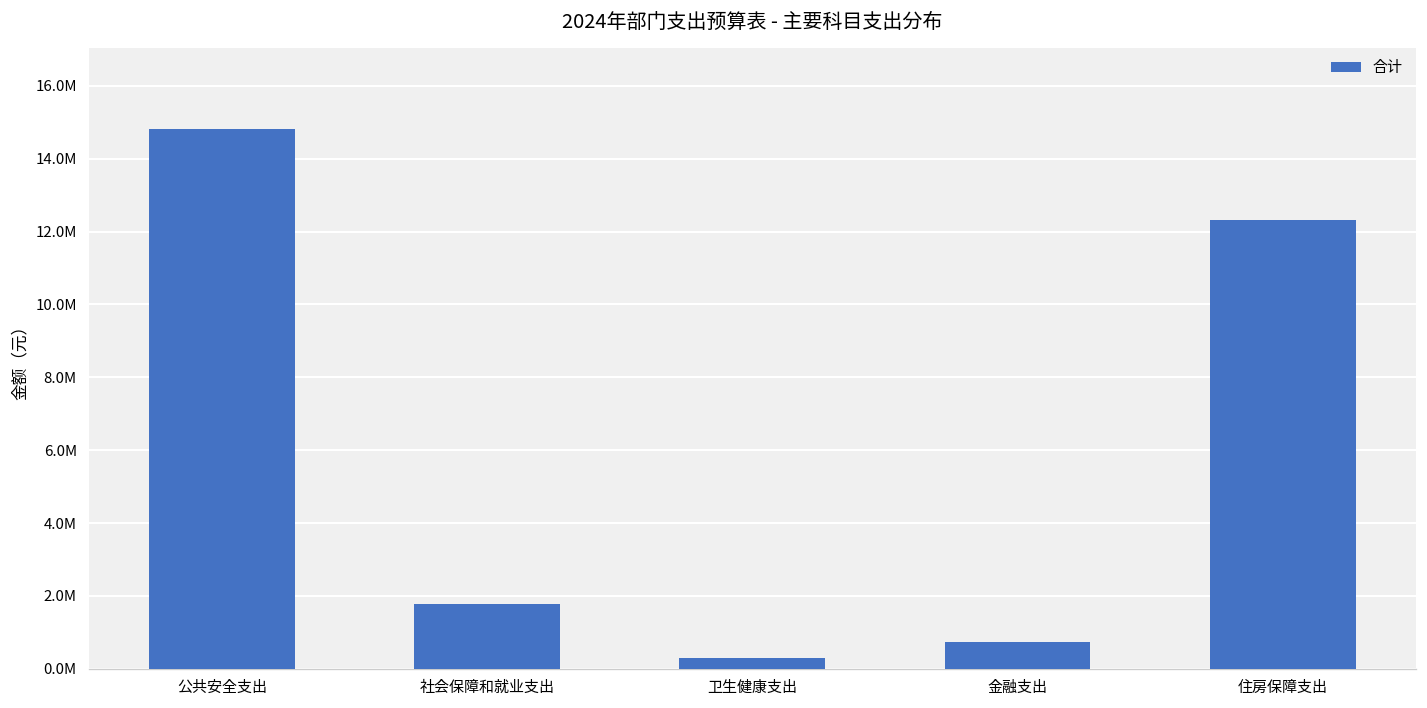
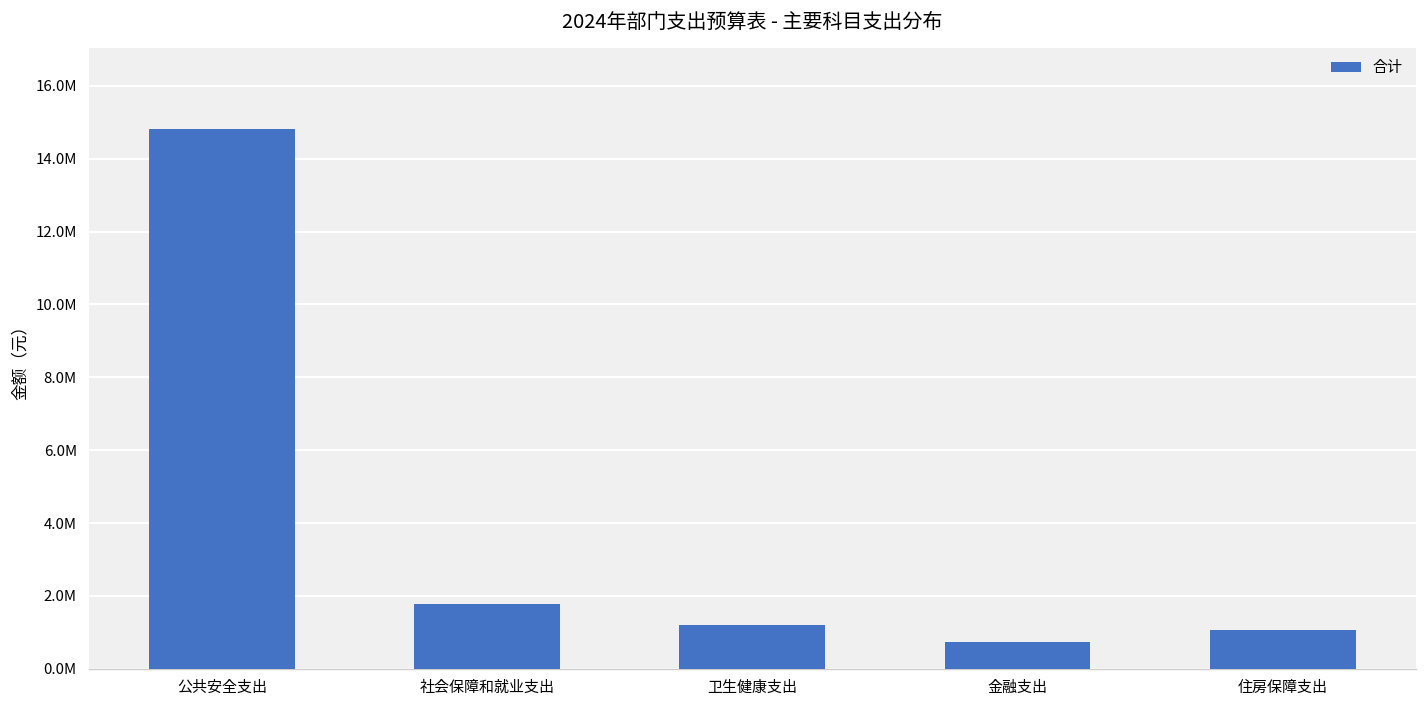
卫生健康支出: 300000 -> 1200000
住房保障支出: 12300000 -> 1100000
